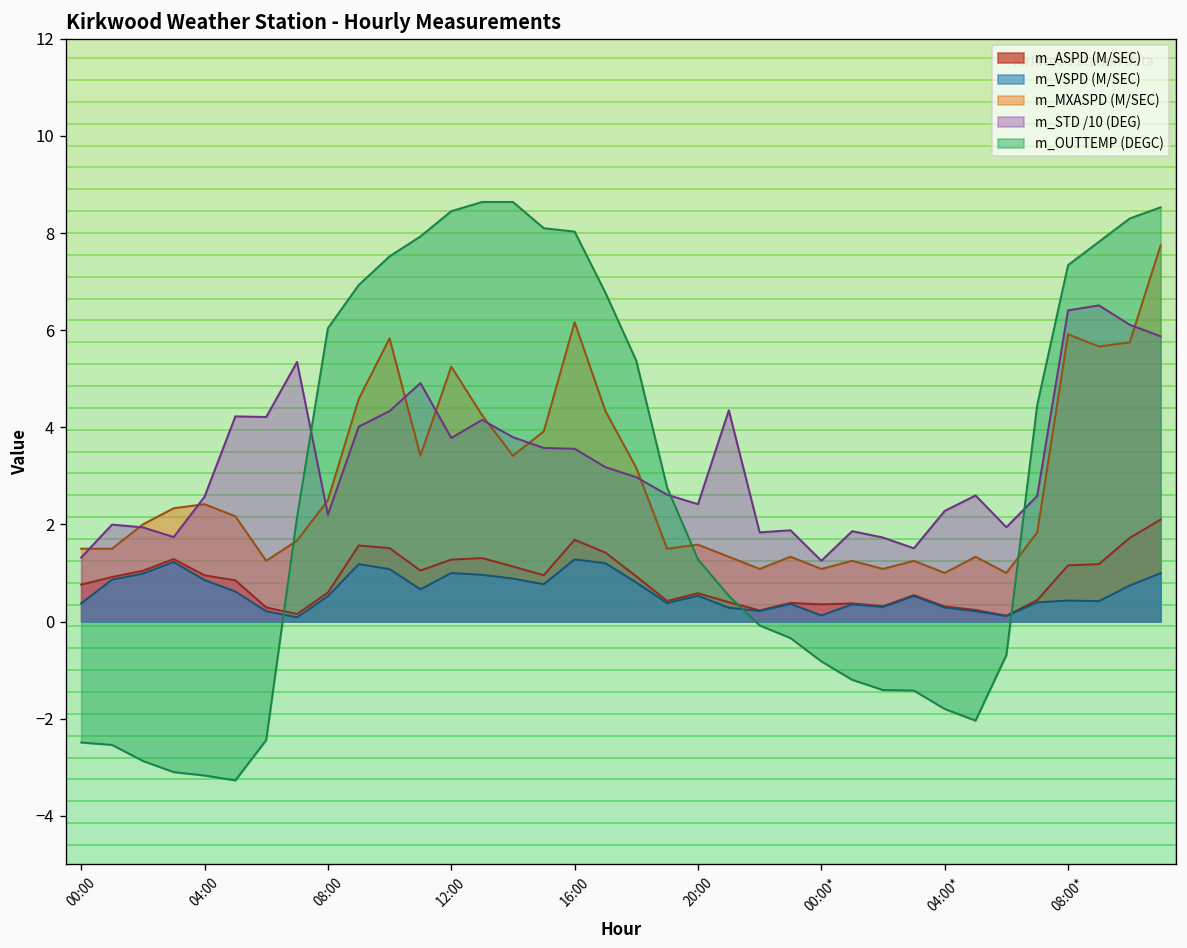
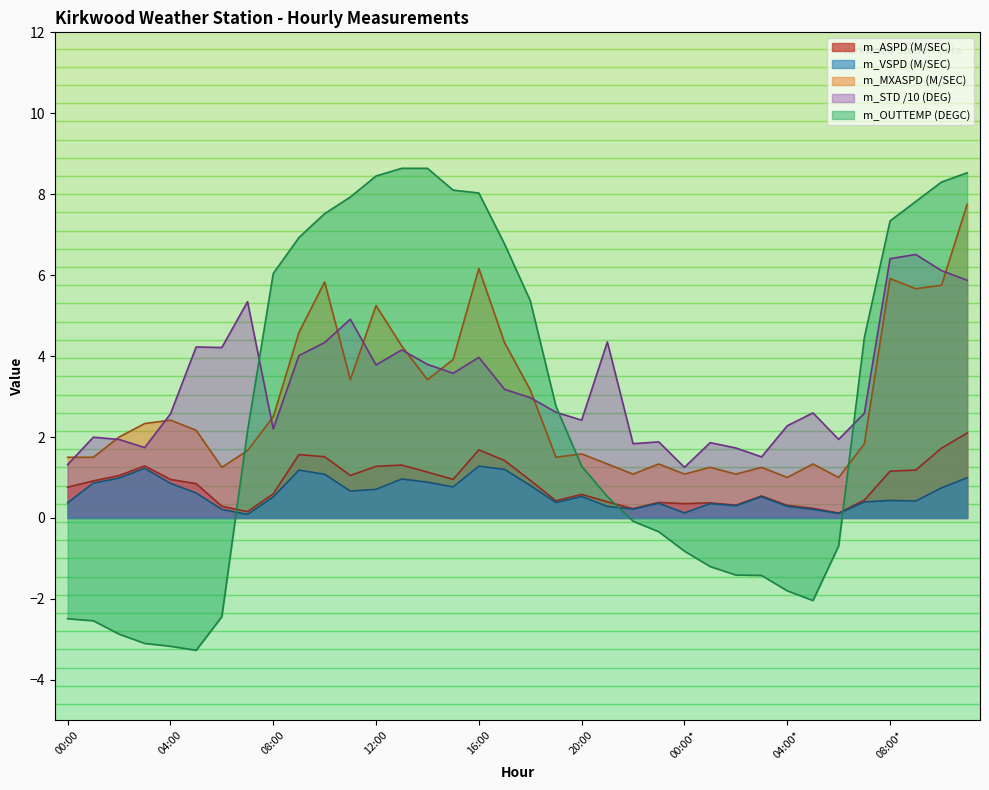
m_VSPD (M/SEC), 12:00: 1.0 -> 0.7
m_STD /10 (DEG), 16:00: 3.6 -> 4.0
